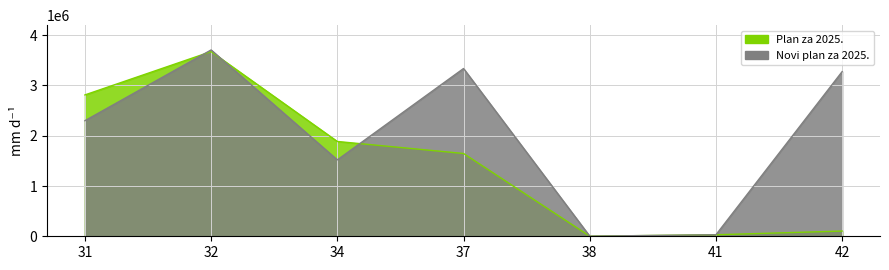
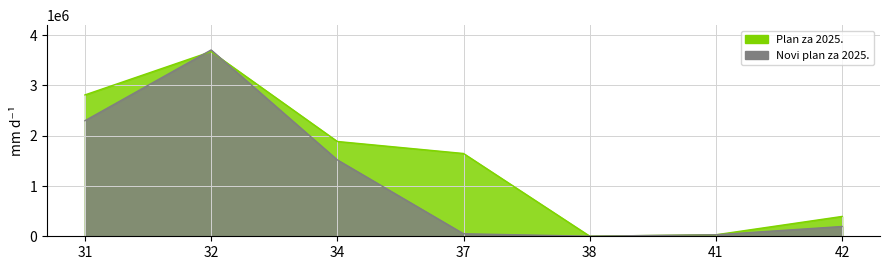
Novi plan za 2025., 37: 3300000 -> 100000
Plan za 2025., 42: 100000 -> 400000
Novi plan za 2025., 42: 3300000 -> 200000
